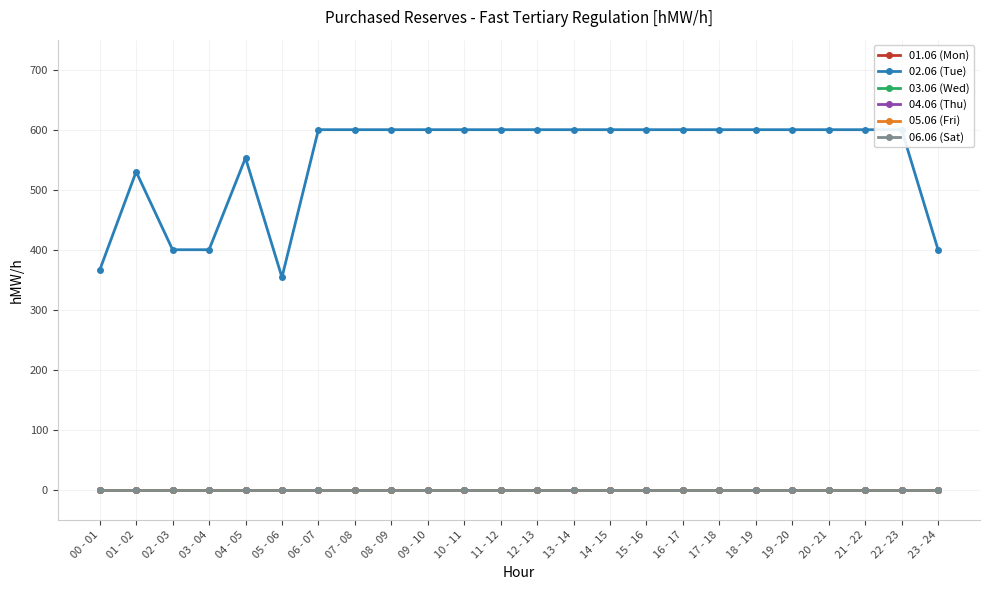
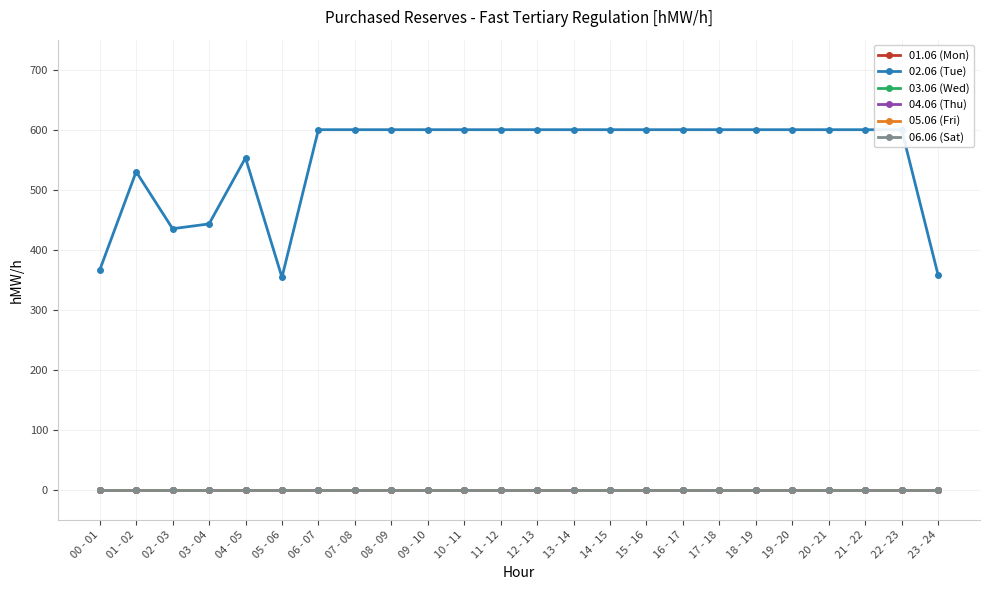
02.06 (Tue), 02 - 03: 400 -> 440
02.06 (Tue), 03 - 04: 400 -> 440
02.06 (Tue), 23 - 24: 400 -> 360
